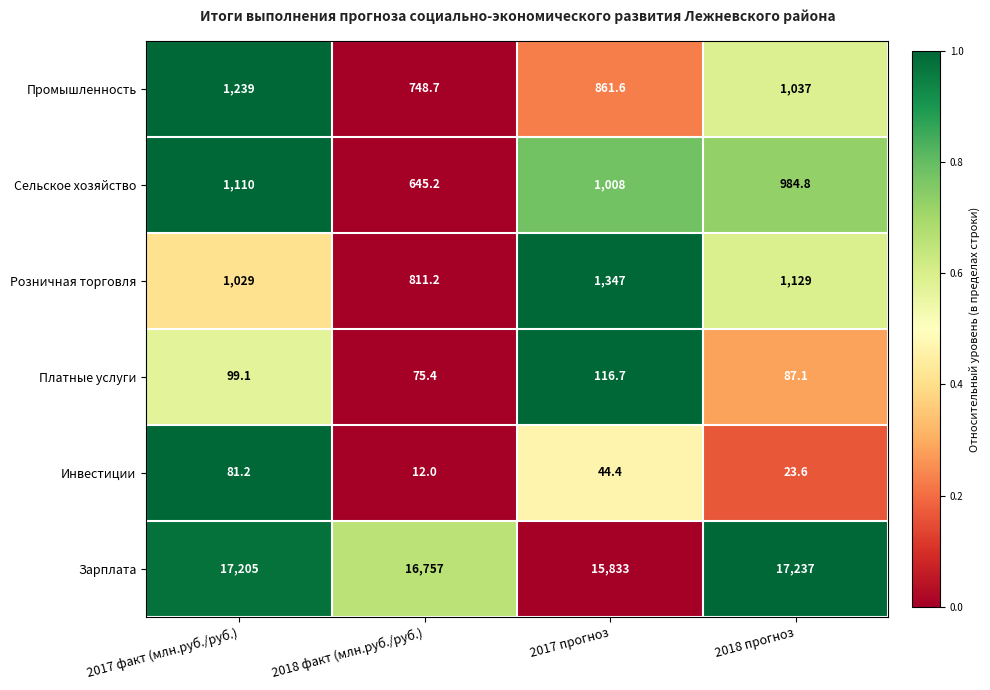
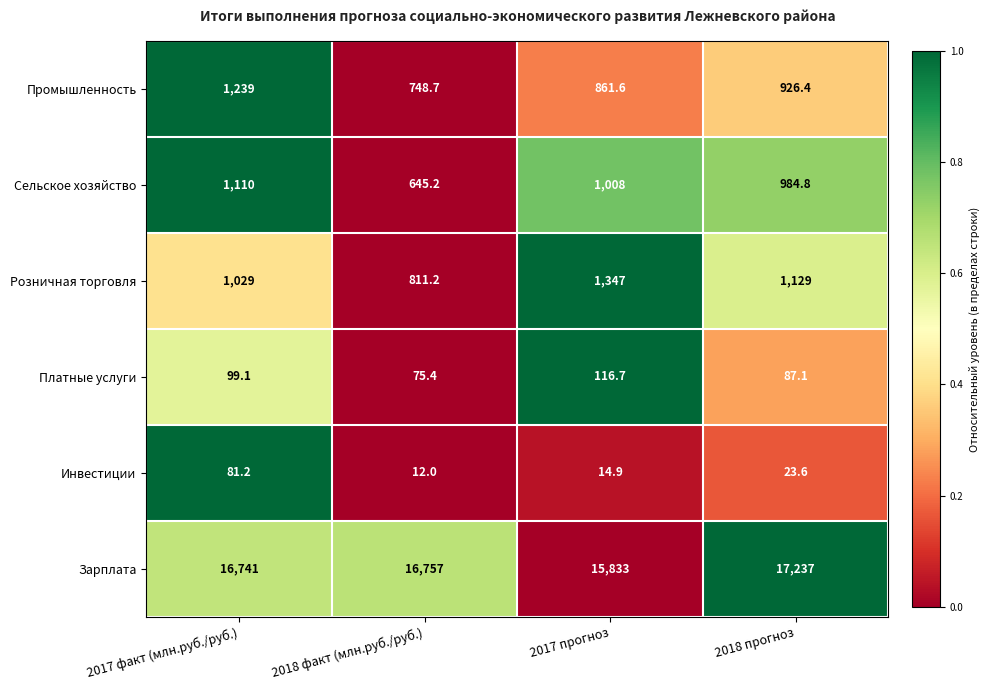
Промышленность, 2018 прогноз: 1,037 -> 926.4
Инвестиции, 2017 прогноз: 44.4 -> 14.9
Зарплата, 2017 факт (млн.руб./руб.): 17,205 -> 16,741
